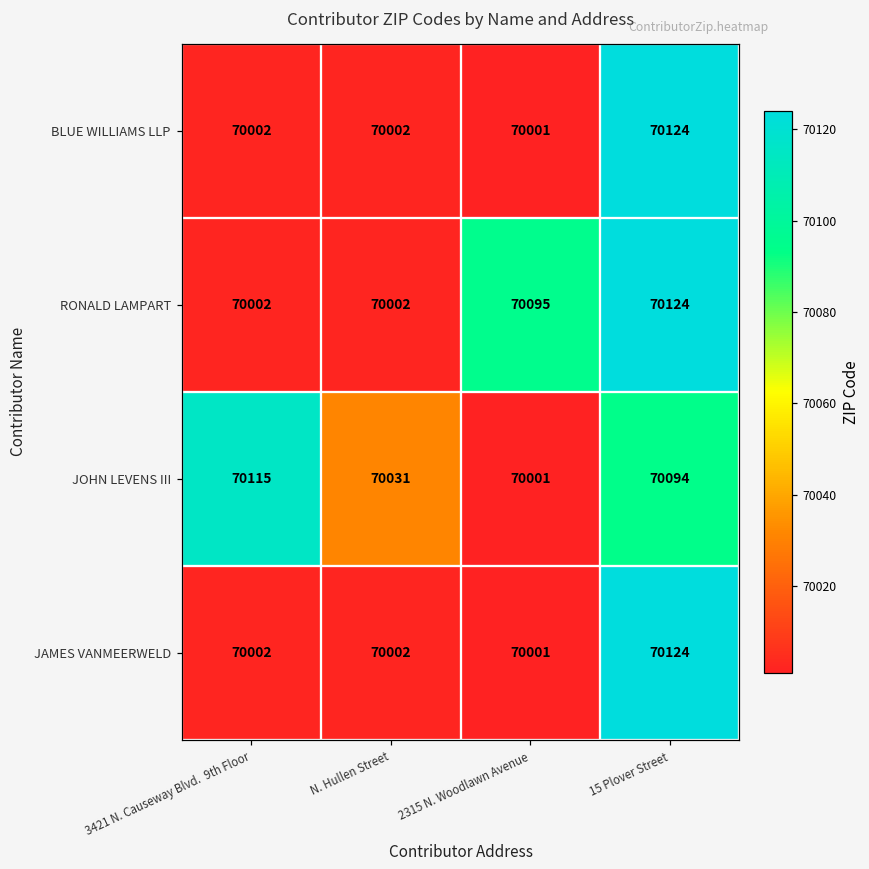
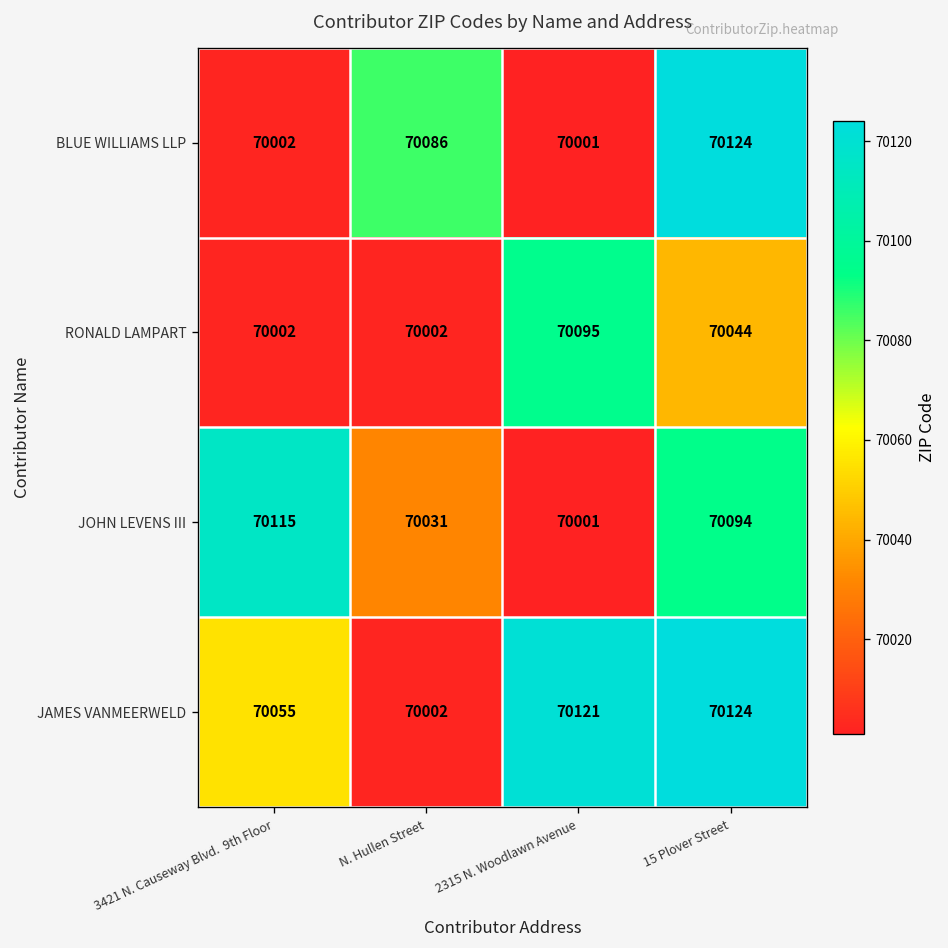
BLUE WILLIAMS LLP, N. Hullen Street: 70002 -> 70086
RONALD LAMPART, 15 Plover Street: 70124 -> 70044
JAMES VANMEERWELD, 3421 N. Causeway Blvd. 9th Floor: 70002 -> 70055
JAMES VANMEERWELD, 2315 N. Woodlawn Avenue: 70001 -> 70121
